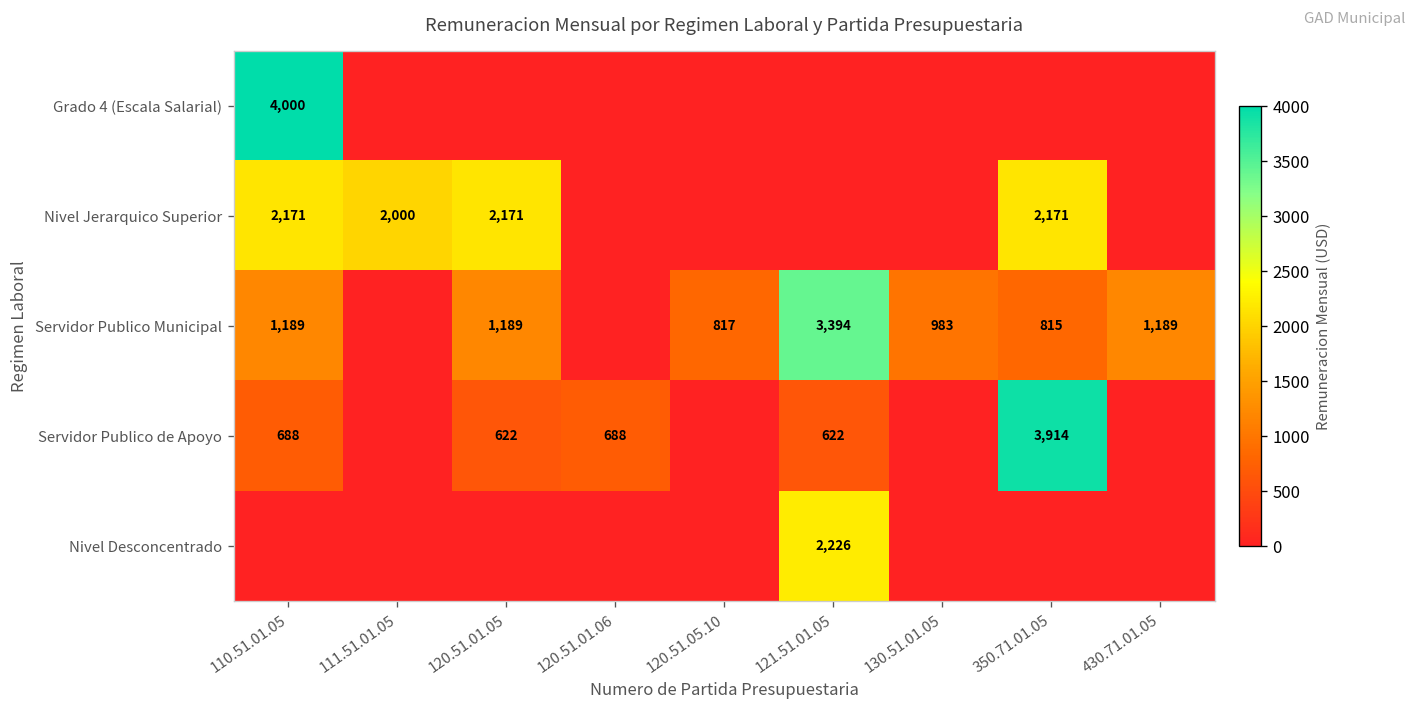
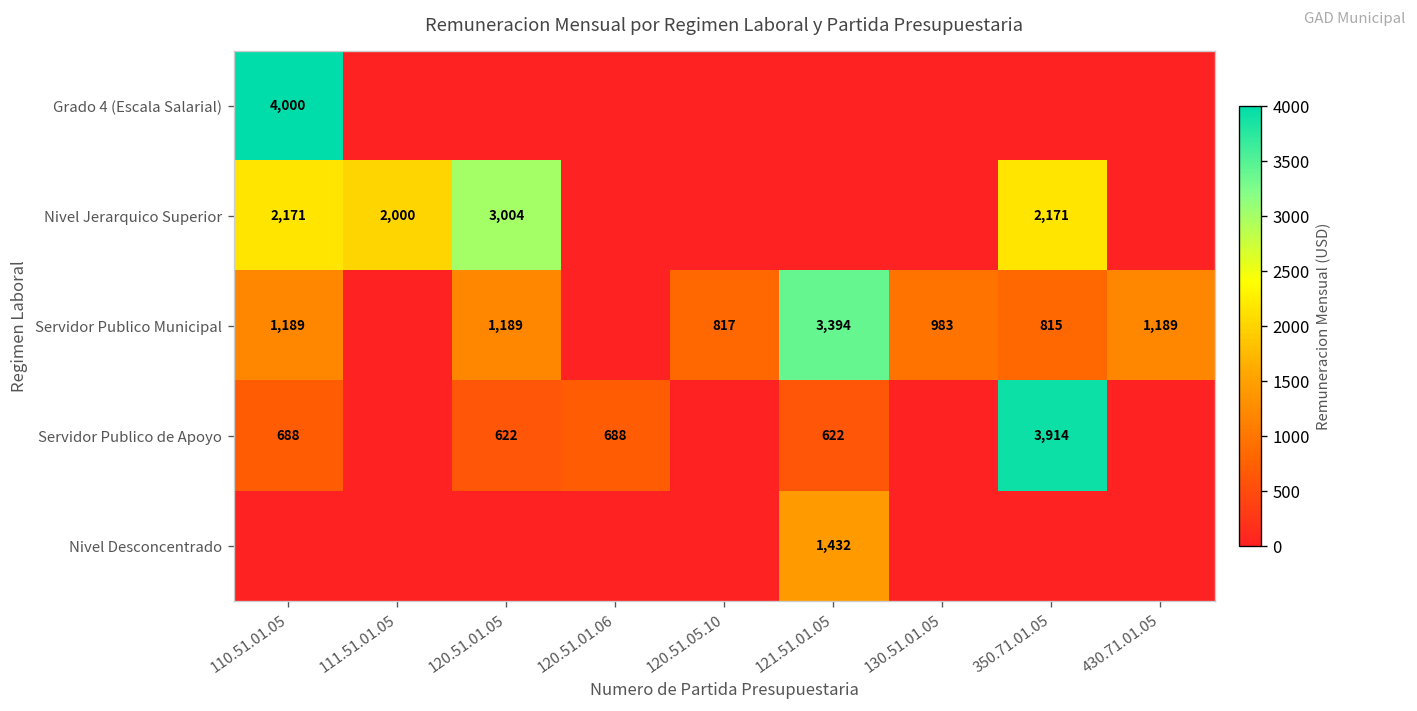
Nivel Jerarquico Superior, 120.51.01.05: 2,171 -> 3,004
Nivel Desconcentrado, 121.51.01.05: 2,226 -> 1,432
